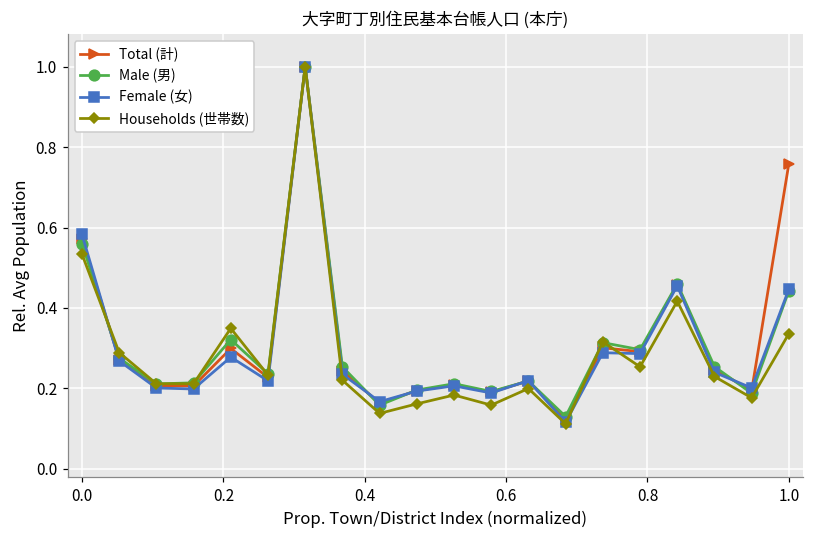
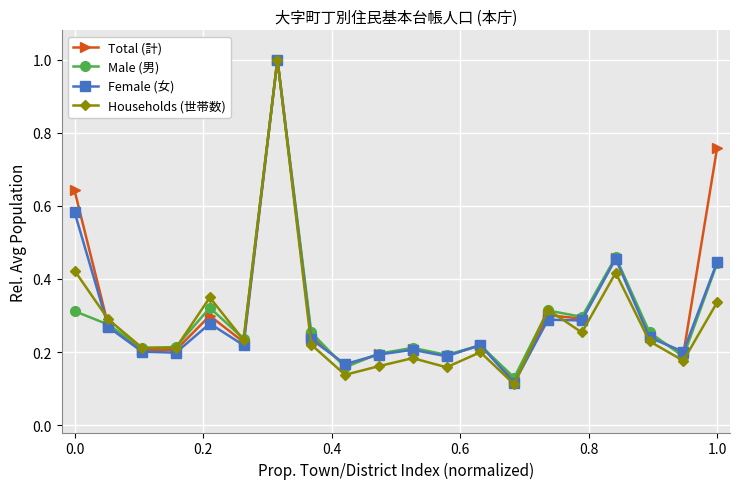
Total (計), 0.0: 0.57 -> 0.64
Male (男), 0.0: 0.56 -> 0.31
Households (世帯数), 0.0: 0.53 -> 0.42
